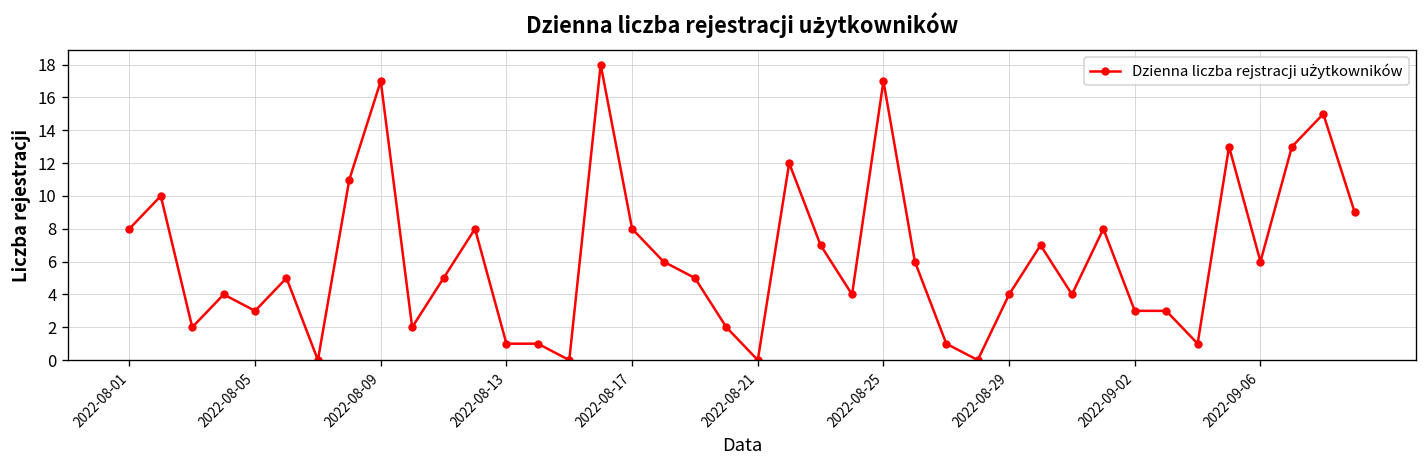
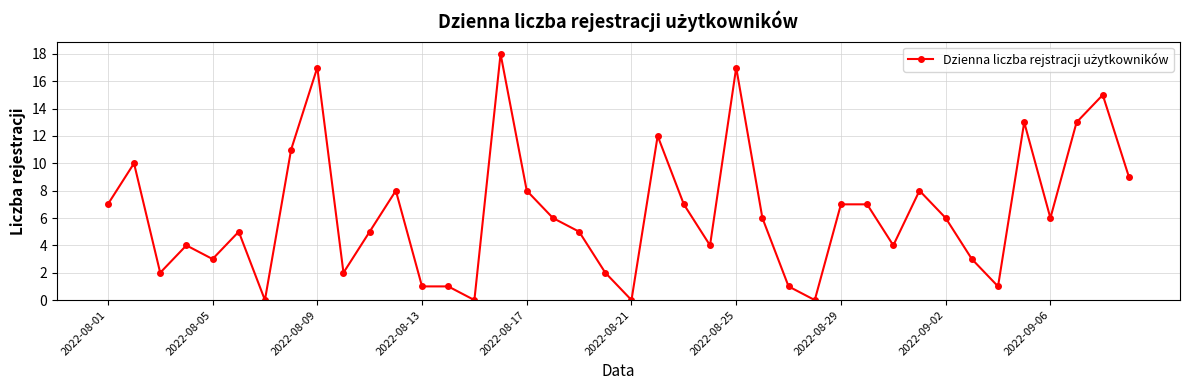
2022-08-01: 8 -> 7
2022-08-29: 4 -> 7
2022-09-02: 3 -> 6
